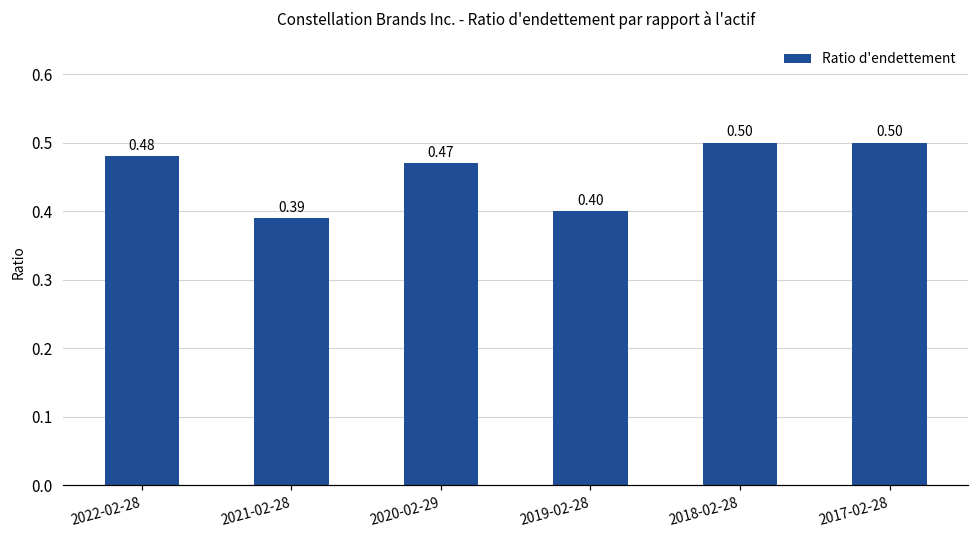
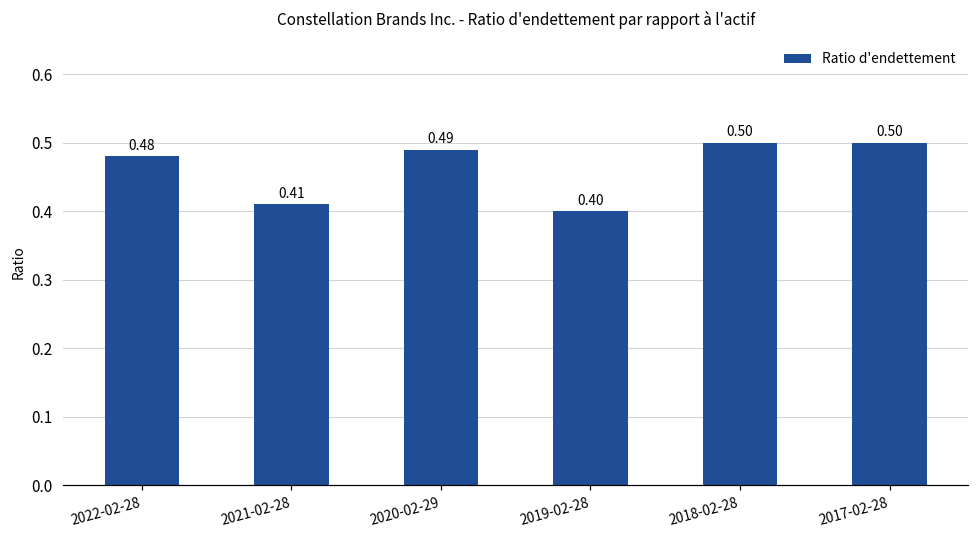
2021-02-28: 0.39 -> 0.41
2020-02-29: 0.47 -> 0.49
